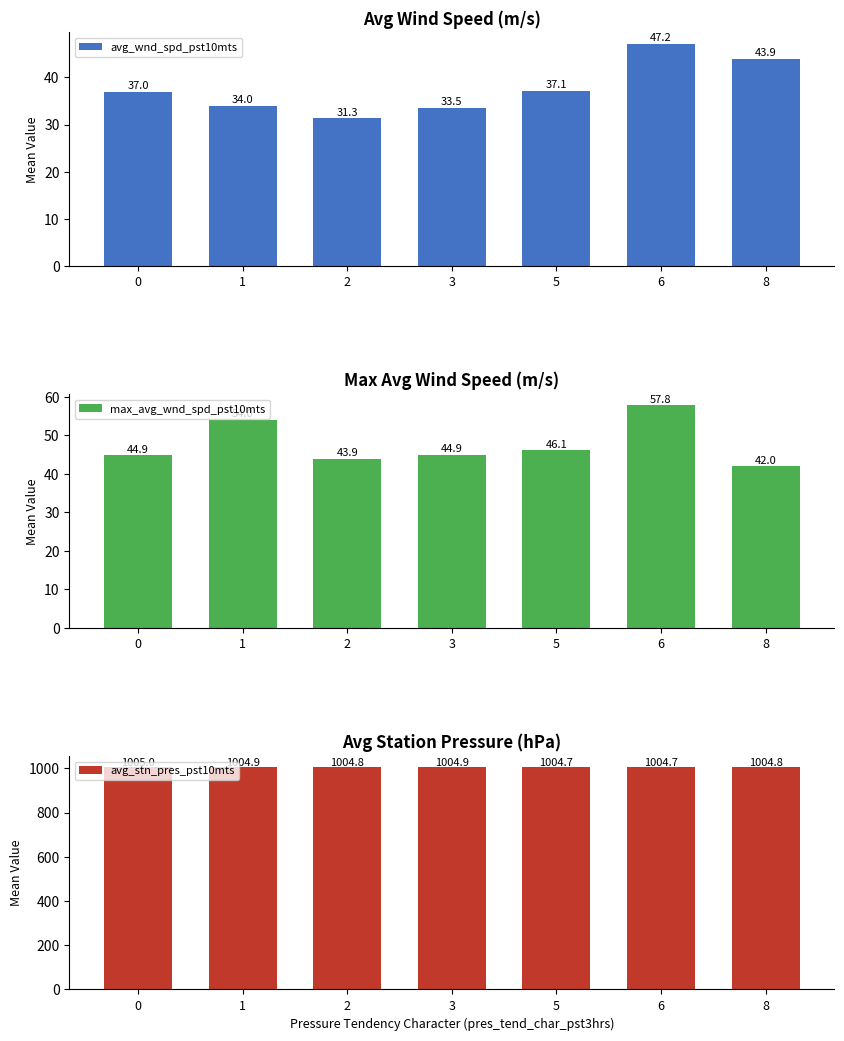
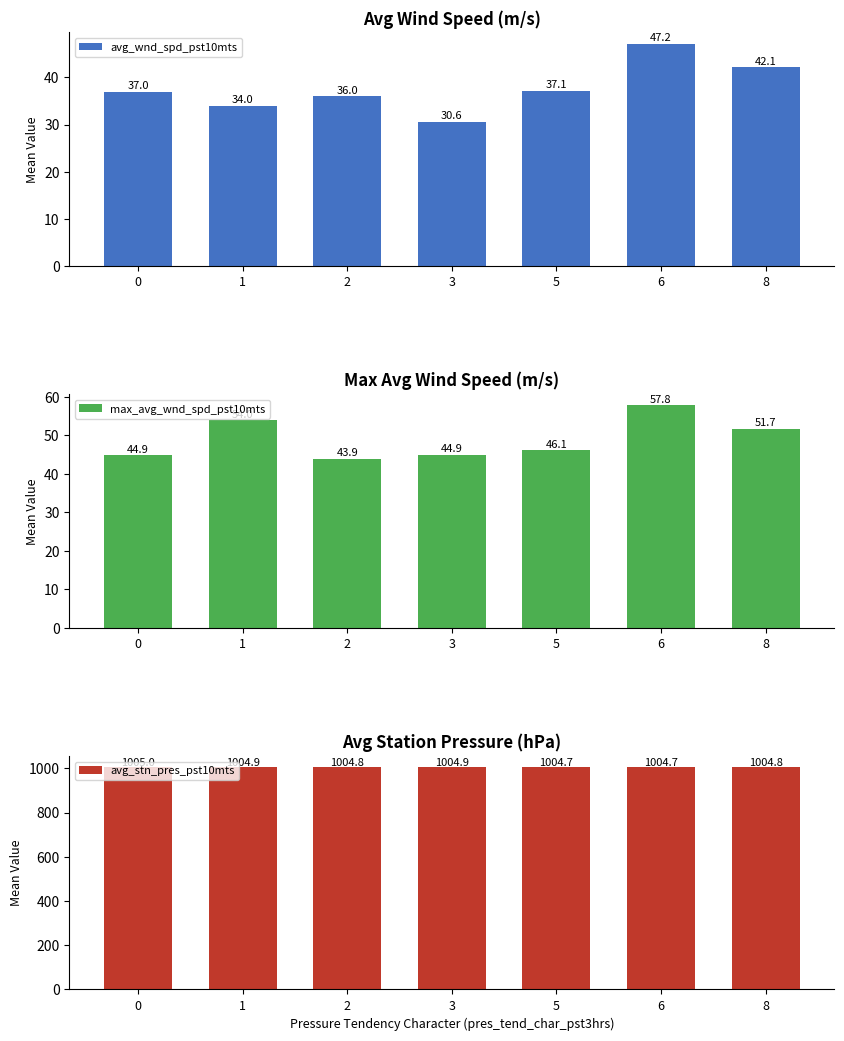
Avg Wind Speed (m/s), 2: 31.3 -> 36.0
Avg Wind Speed (m/s), 3: 33.5 -> 30.6
Avg Wind Speed (m/s), 8: 43.9 -> 42.1
Max Avg Wind Speed (m/s), 8: 42.0 -> 51.7
